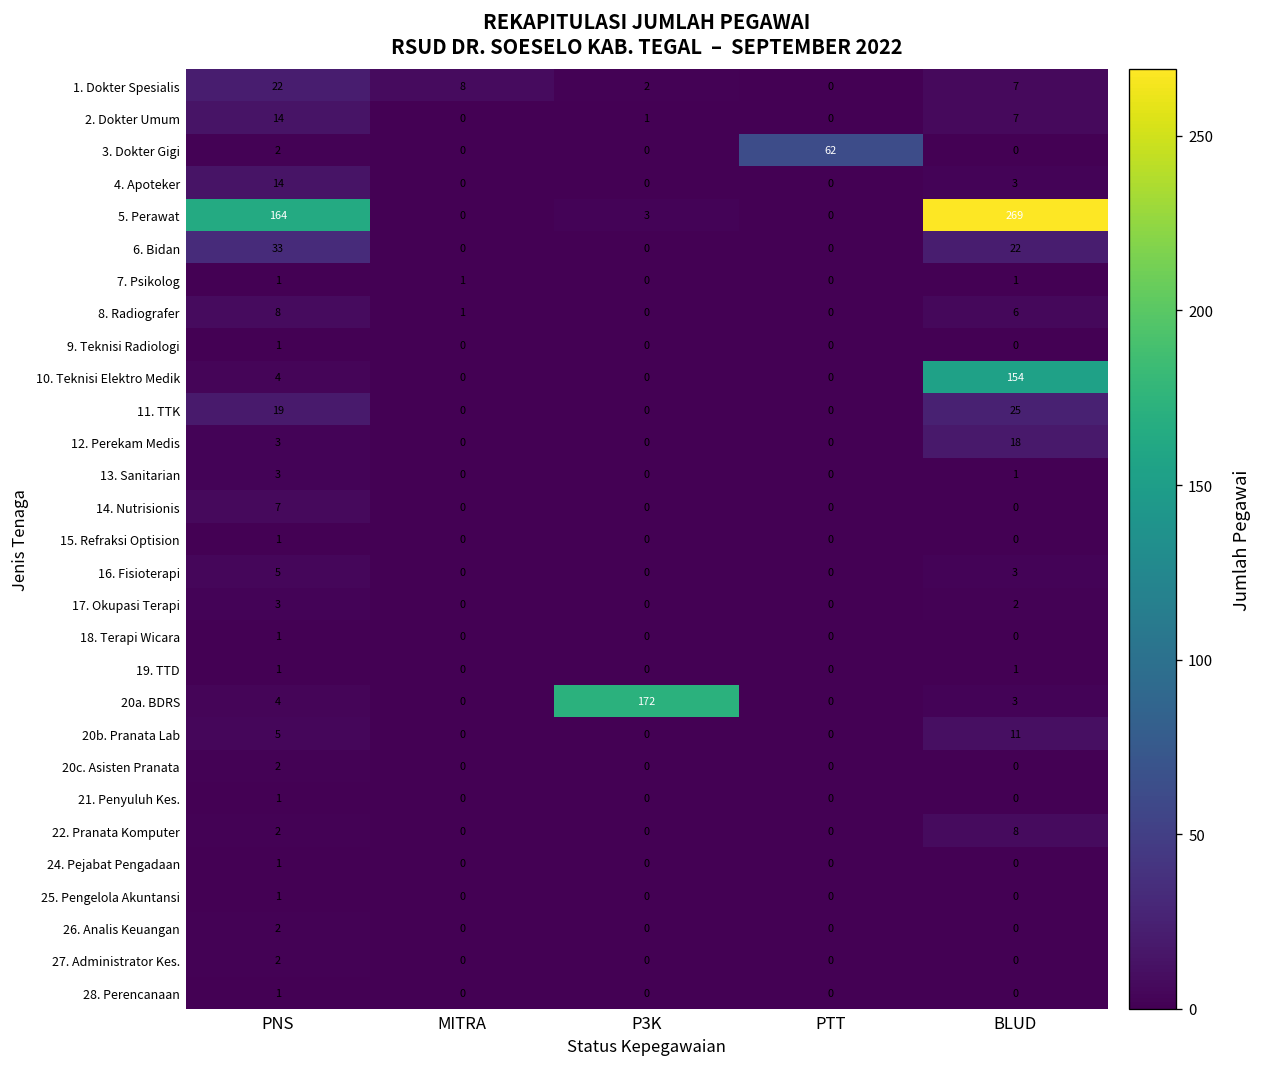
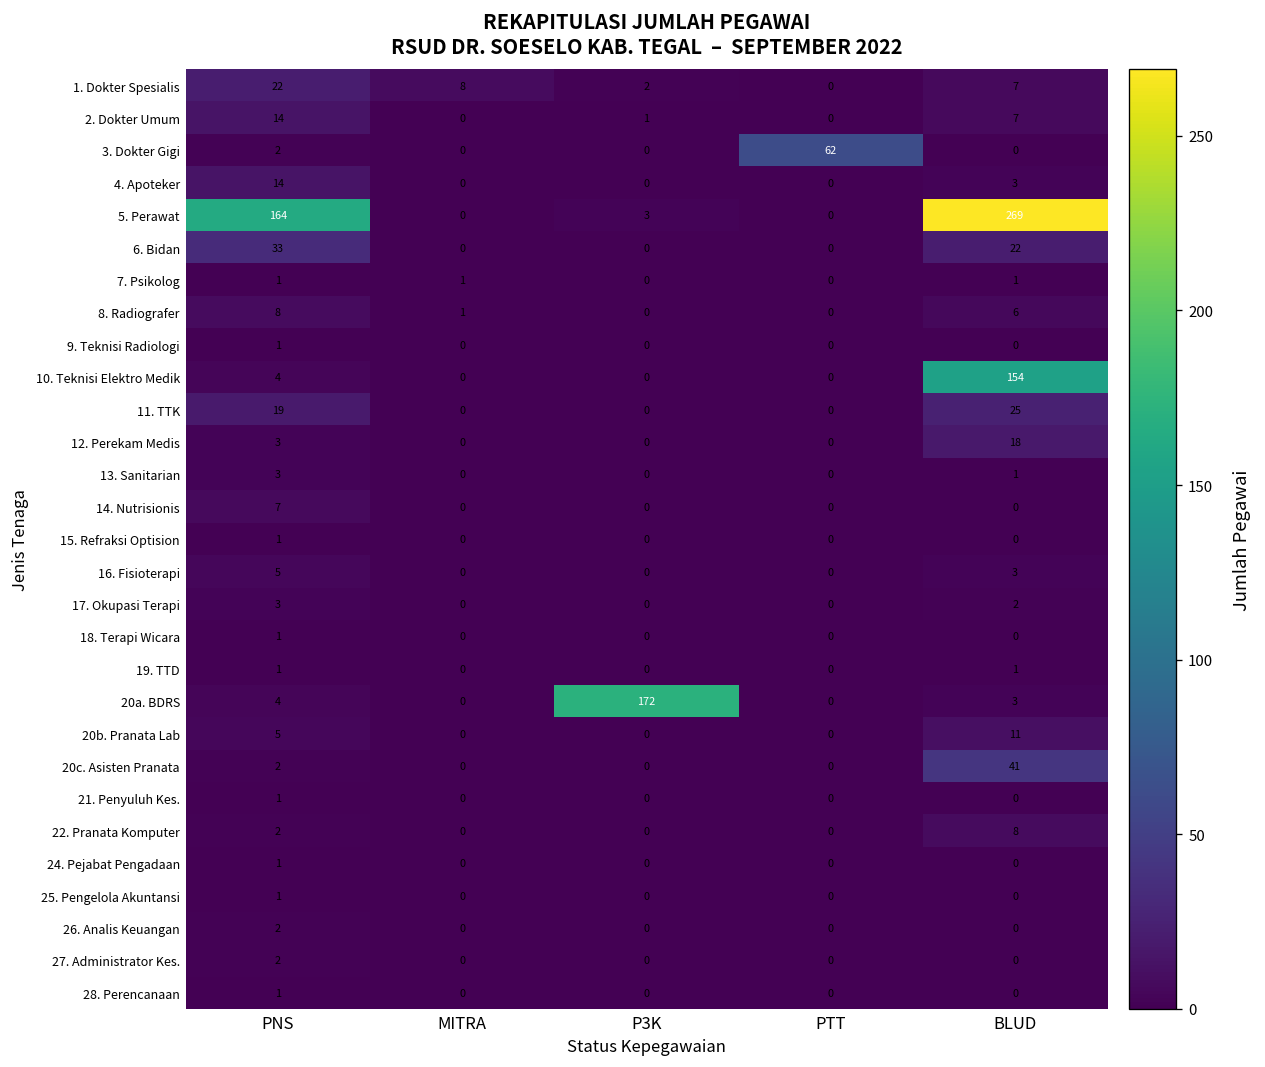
20c. Asisten Pranata, BLUD: 0 -> 41
